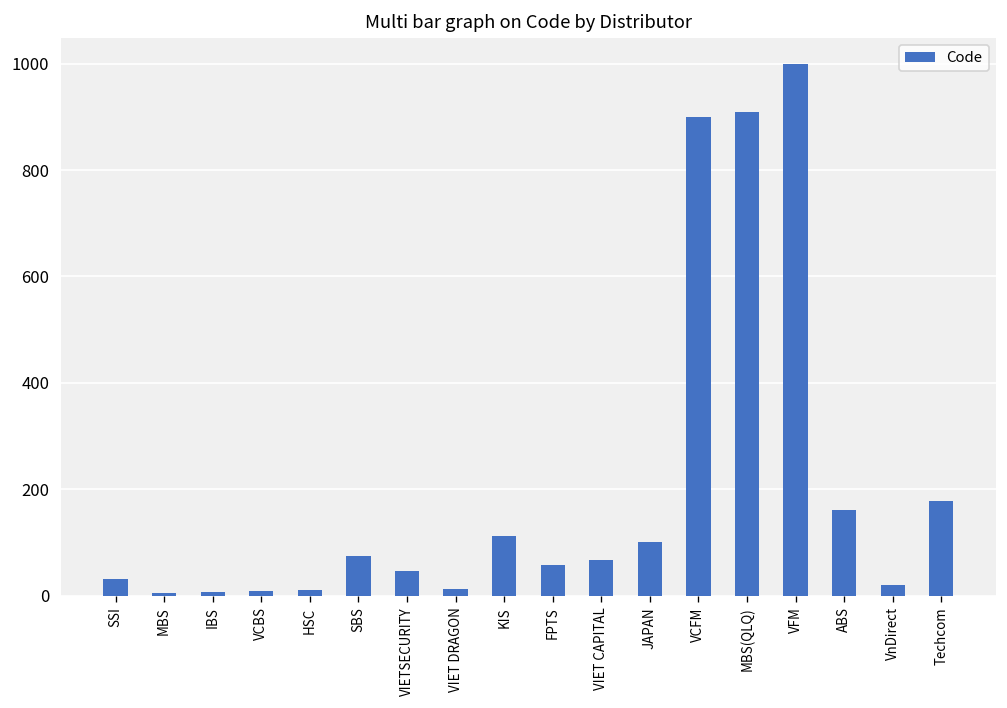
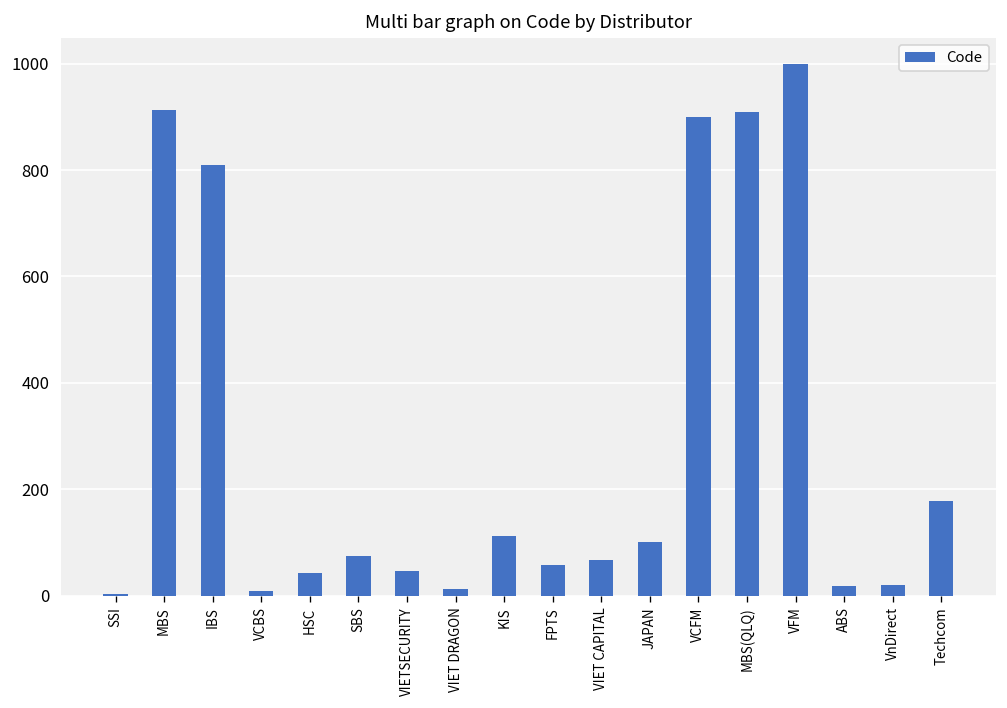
SSI: 30 -> 0
MBS: 10 -> 910
IBS: 10 -> 810
HSC: 10 -> 40
ABS: 160 -> 20
